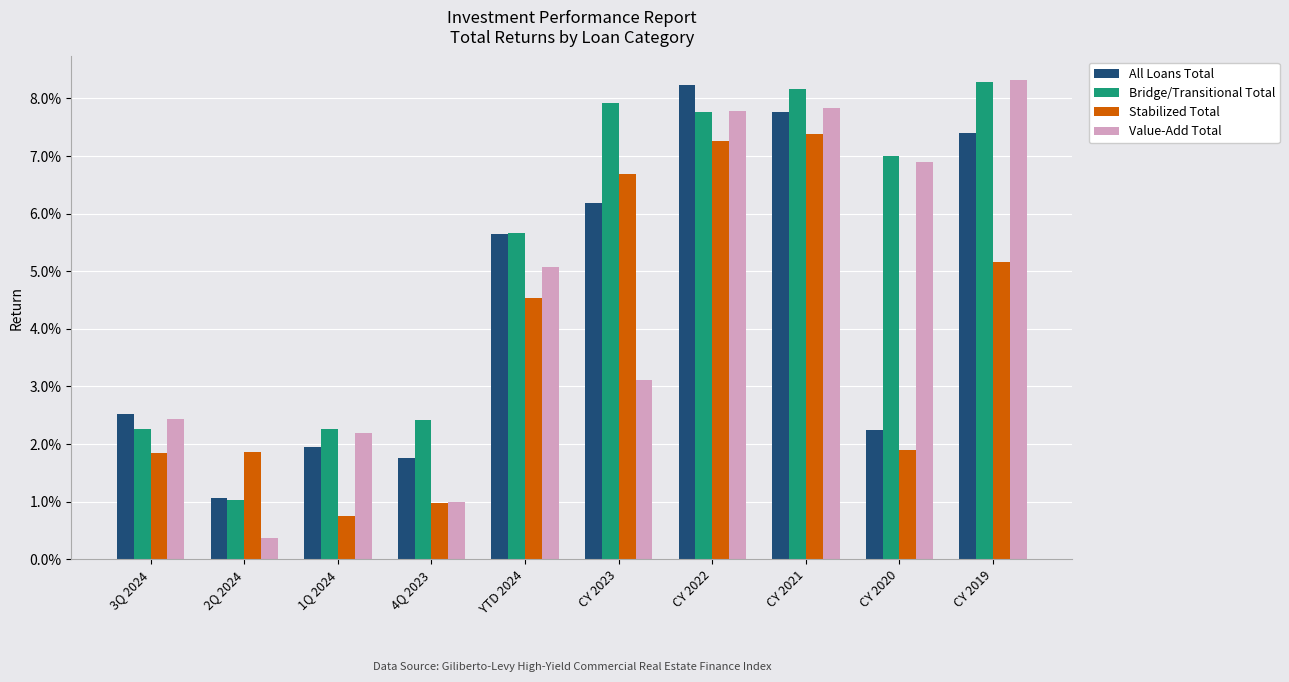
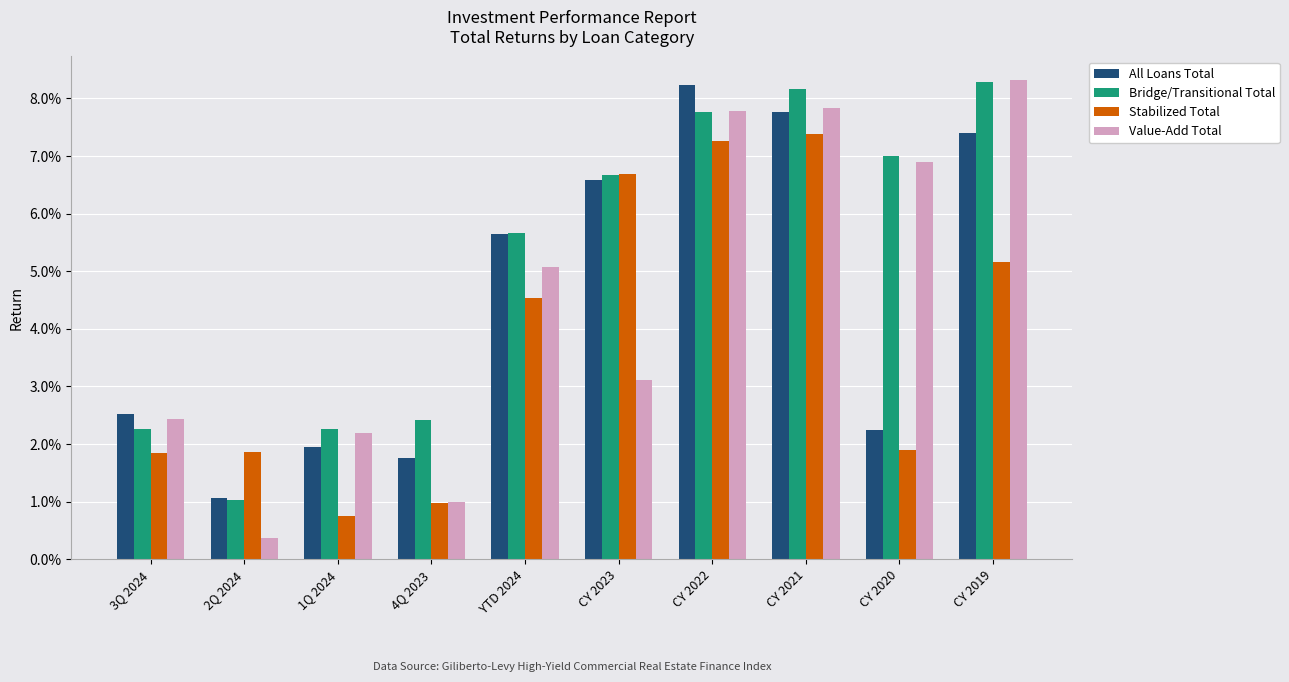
All Loans Total, CY 2023: 6.2% -> 6.6%
Bridge/Transitional Total, CY 2023: 7.9% -> 6.7%
